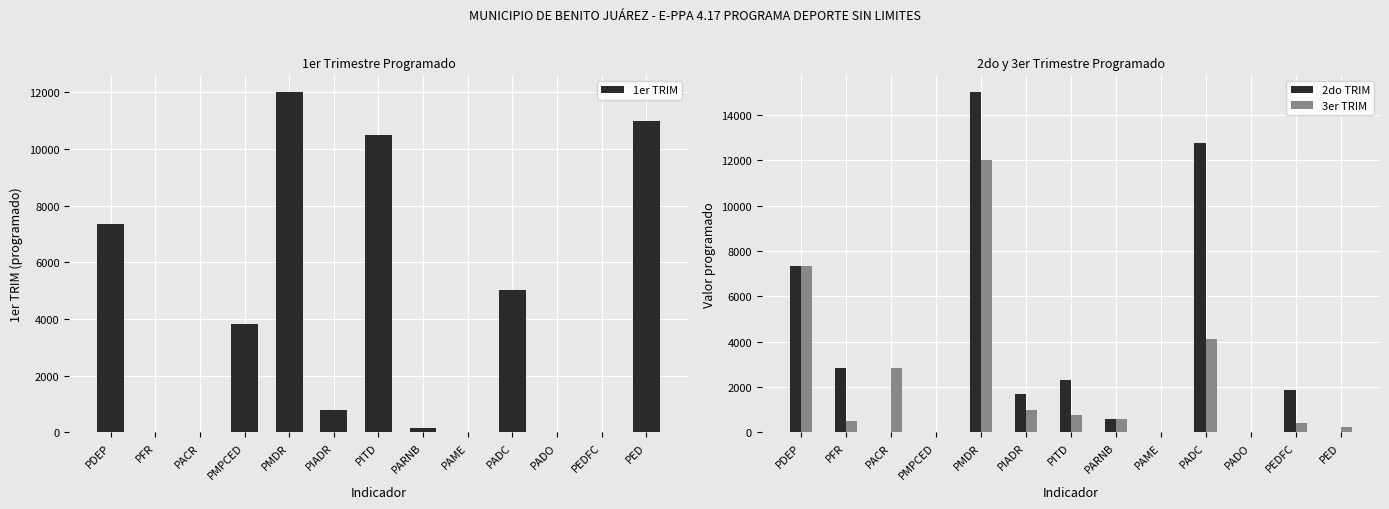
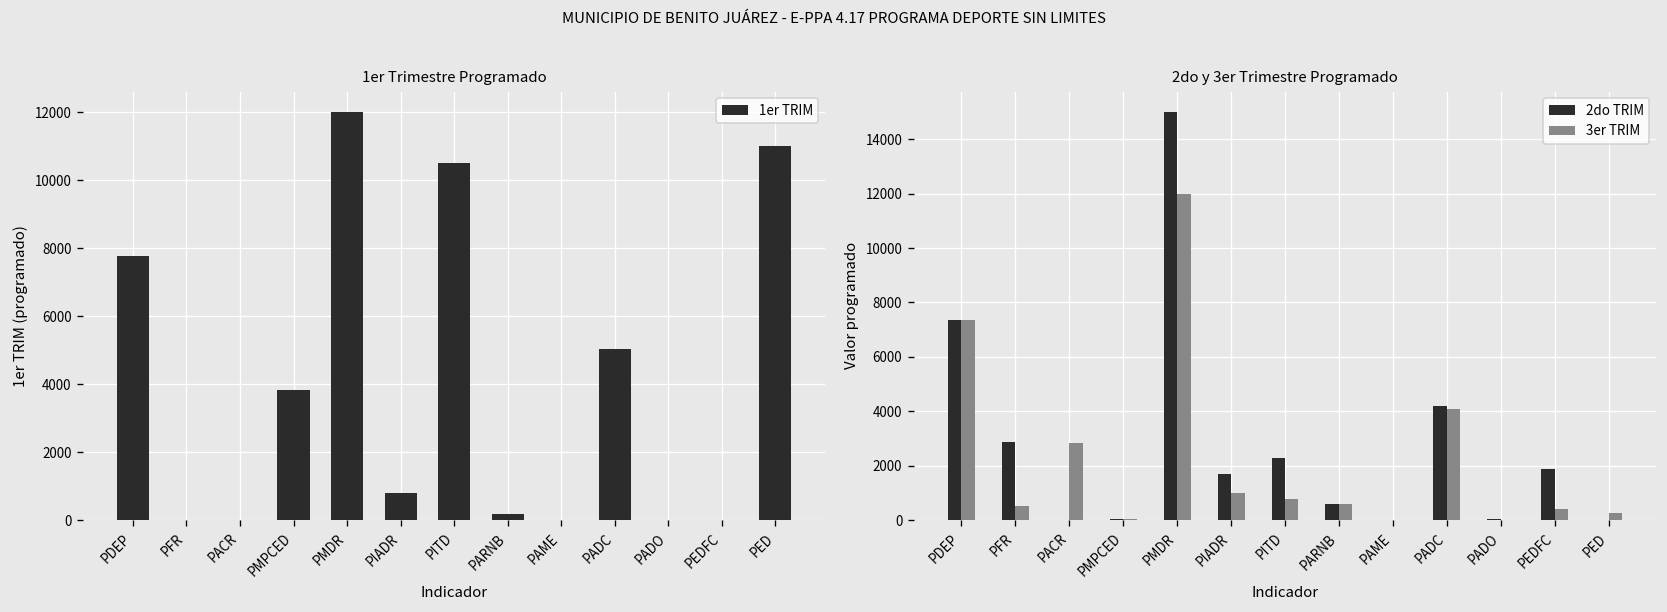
1er Trimestre Programado, PDEP: 7400 -> 7800
2do y 3er Trimestre Programado, 2do TRIM, PADC: 12800 -> 4200
